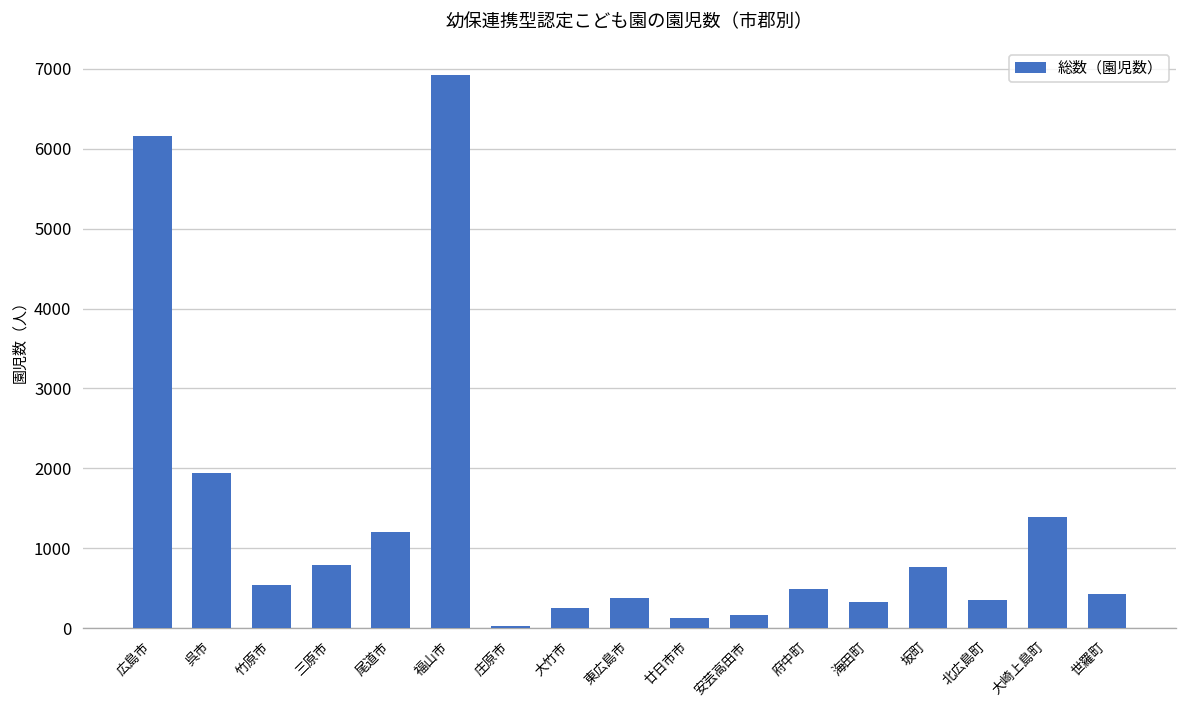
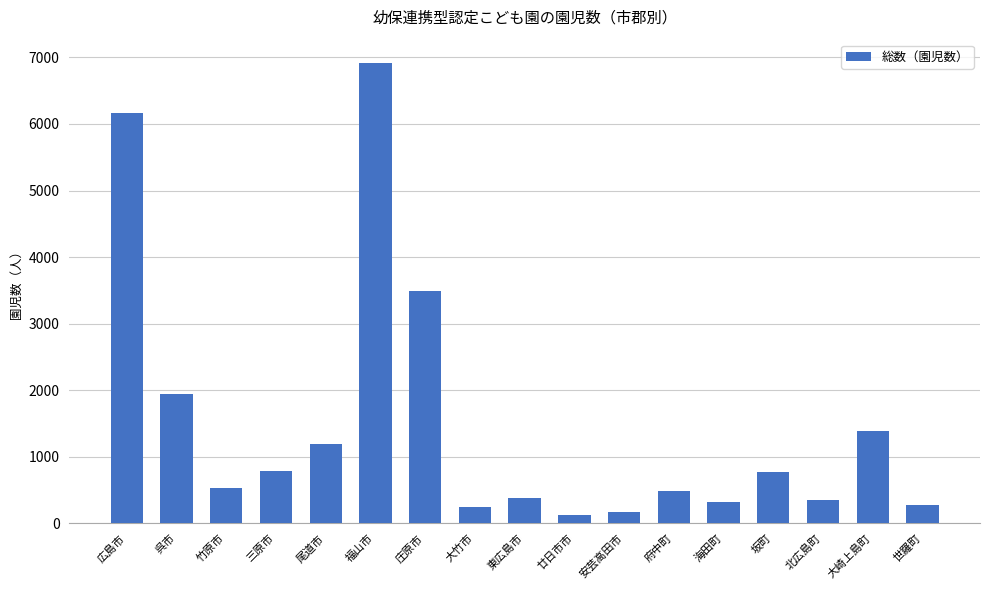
庄原市: 0 -> 3500
世羅町: 400 -> 300
